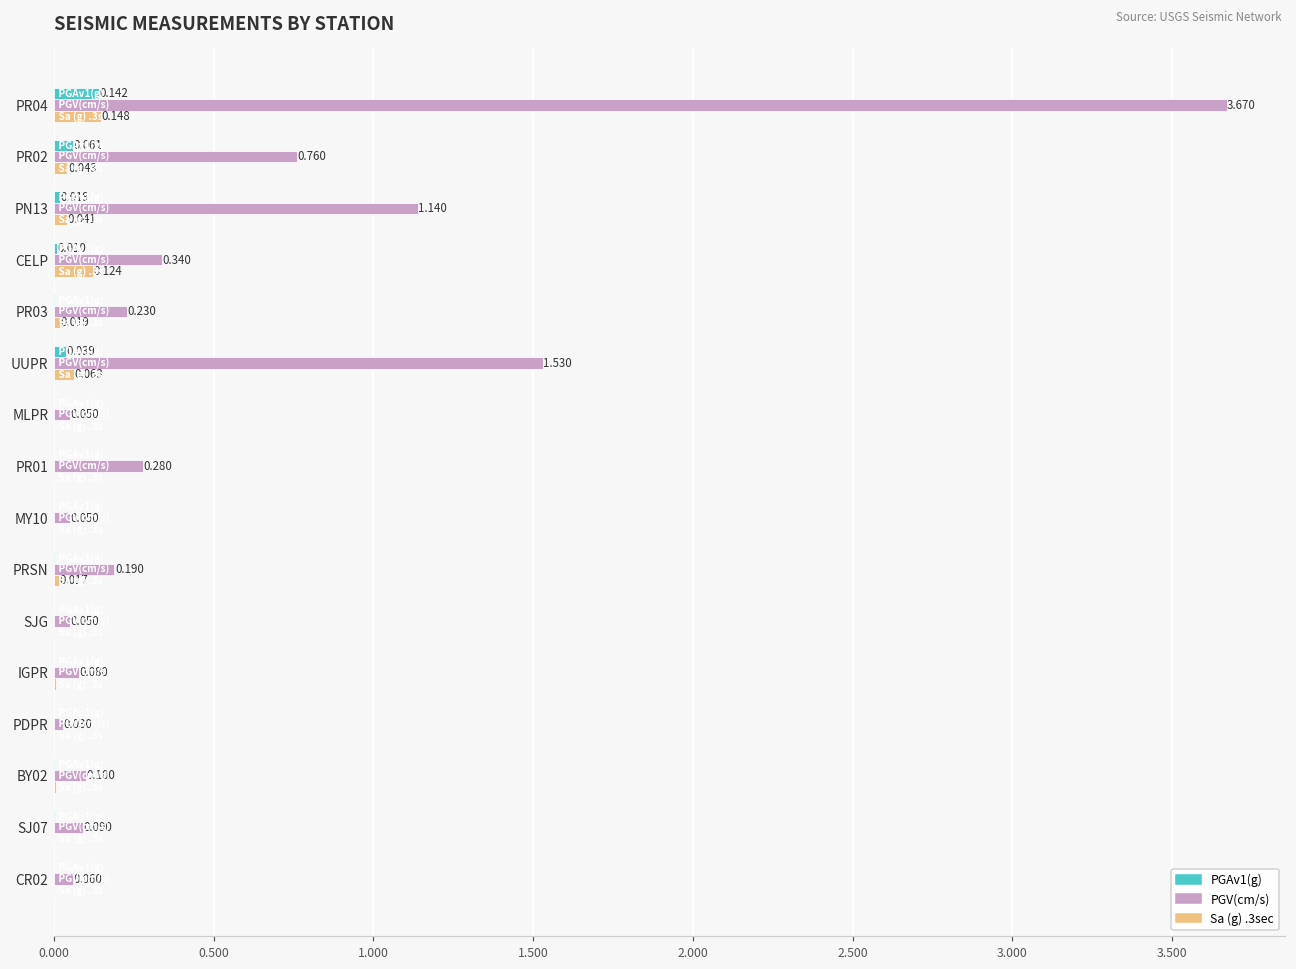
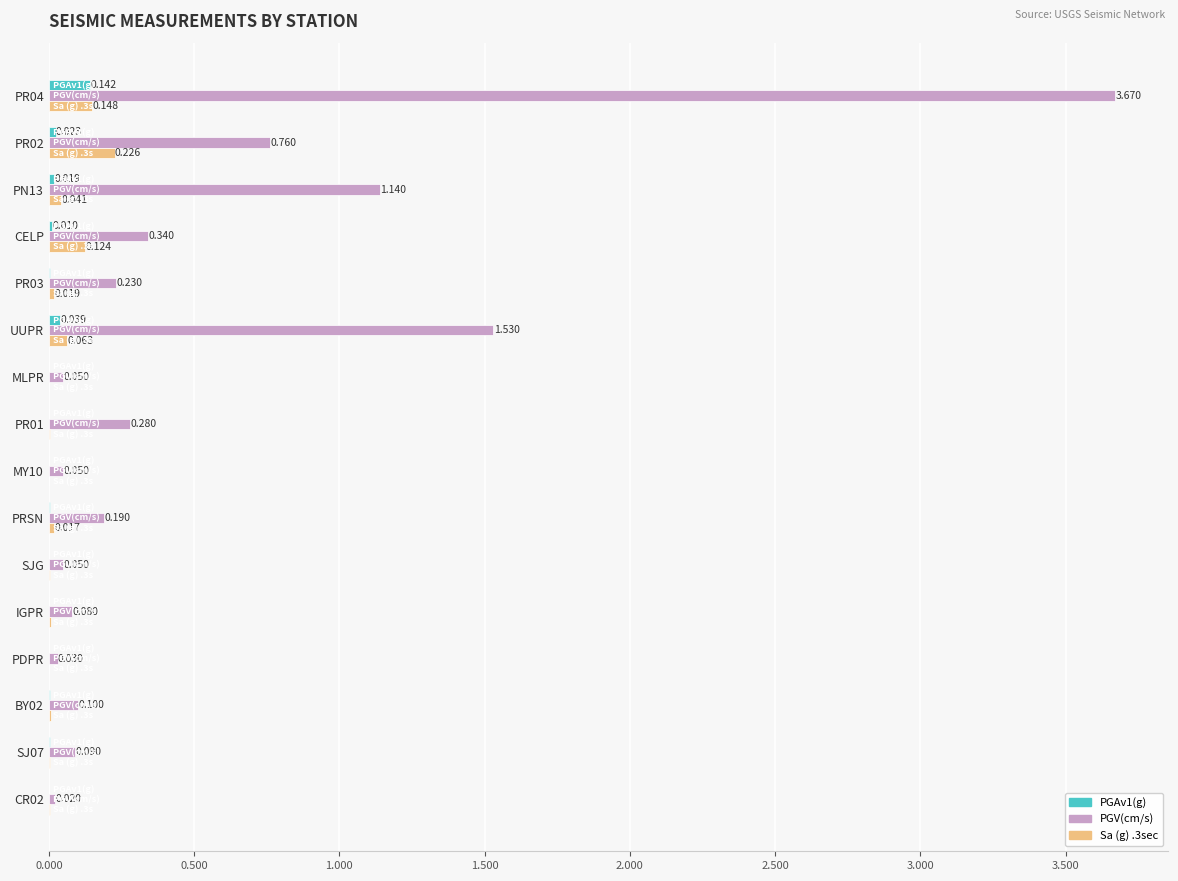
PGAv1(g), PR02: 0.061 -> 0.023
Sa (g) .3sec, PR02: 0.043 -> 0.226
PGV(cm/s), CR02: 0.060 -> 0.020
